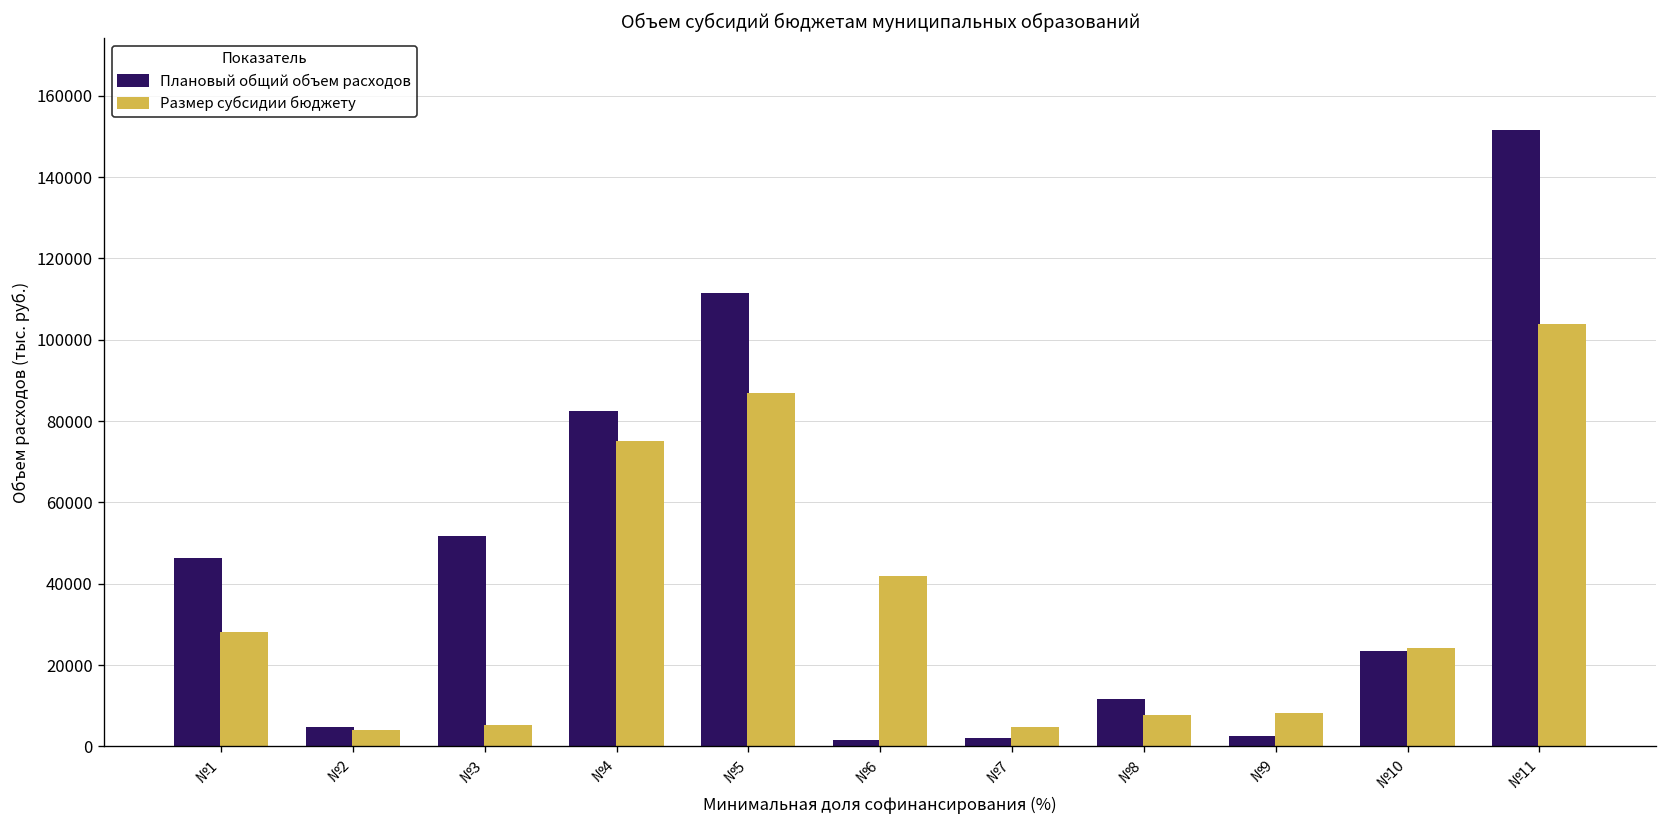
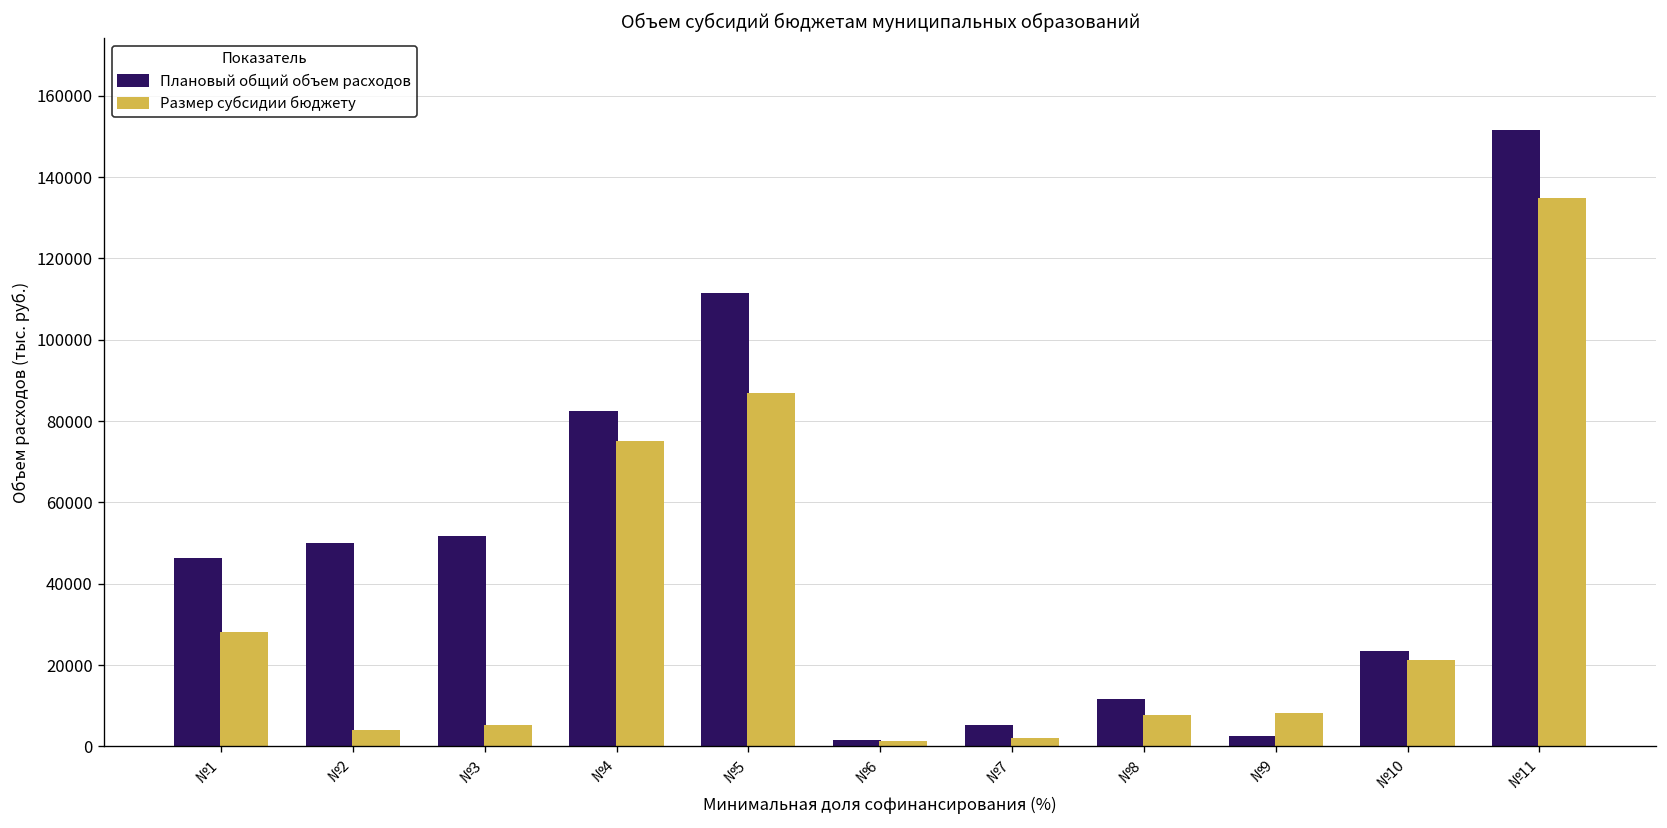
Плановый общий объем расходов, №2: 4000 -> 50000
Размер субсидии бюджету, №6: 42000 -> 1000
Плановый общий объем расходов, №7: 2000 -> 5000
Размер субсидии бюджету, №7: 5000 -> 2000
Размер субсидии бюджету, №10: 24000 -> 21000
Размер субсидии бюджету, №11: 104000 -> 135000
